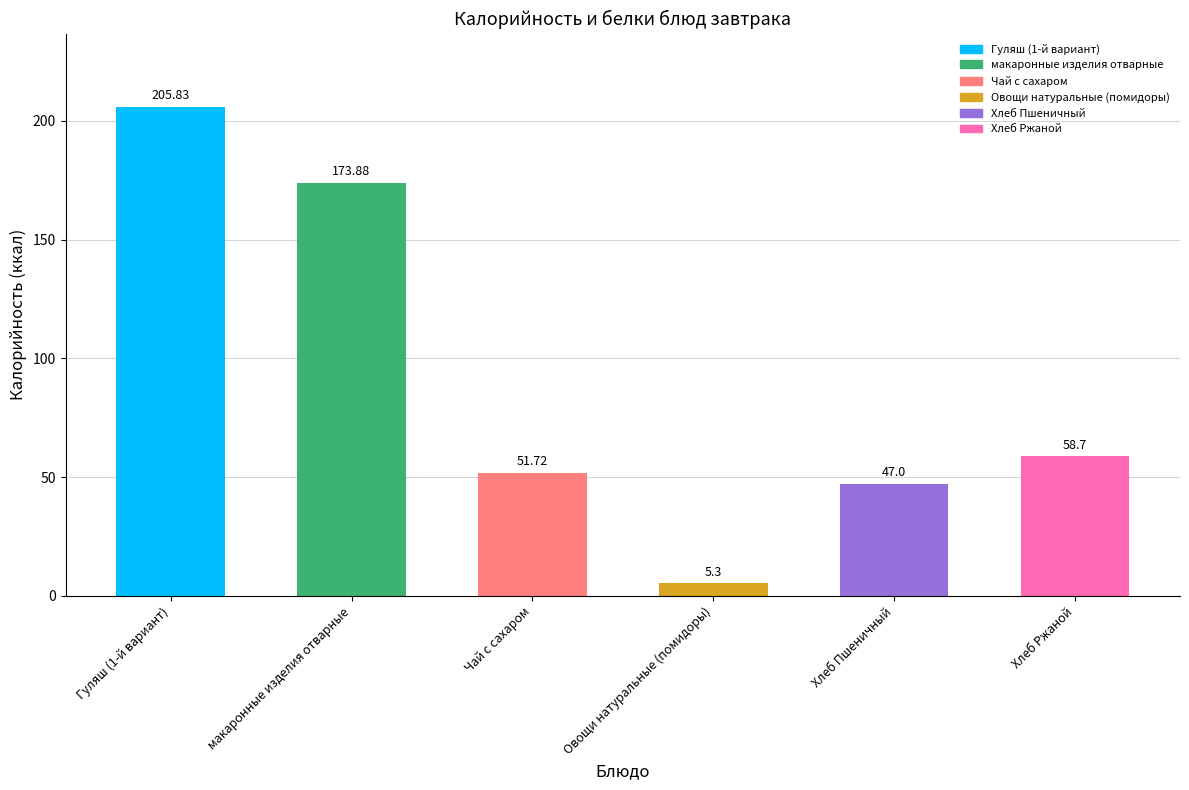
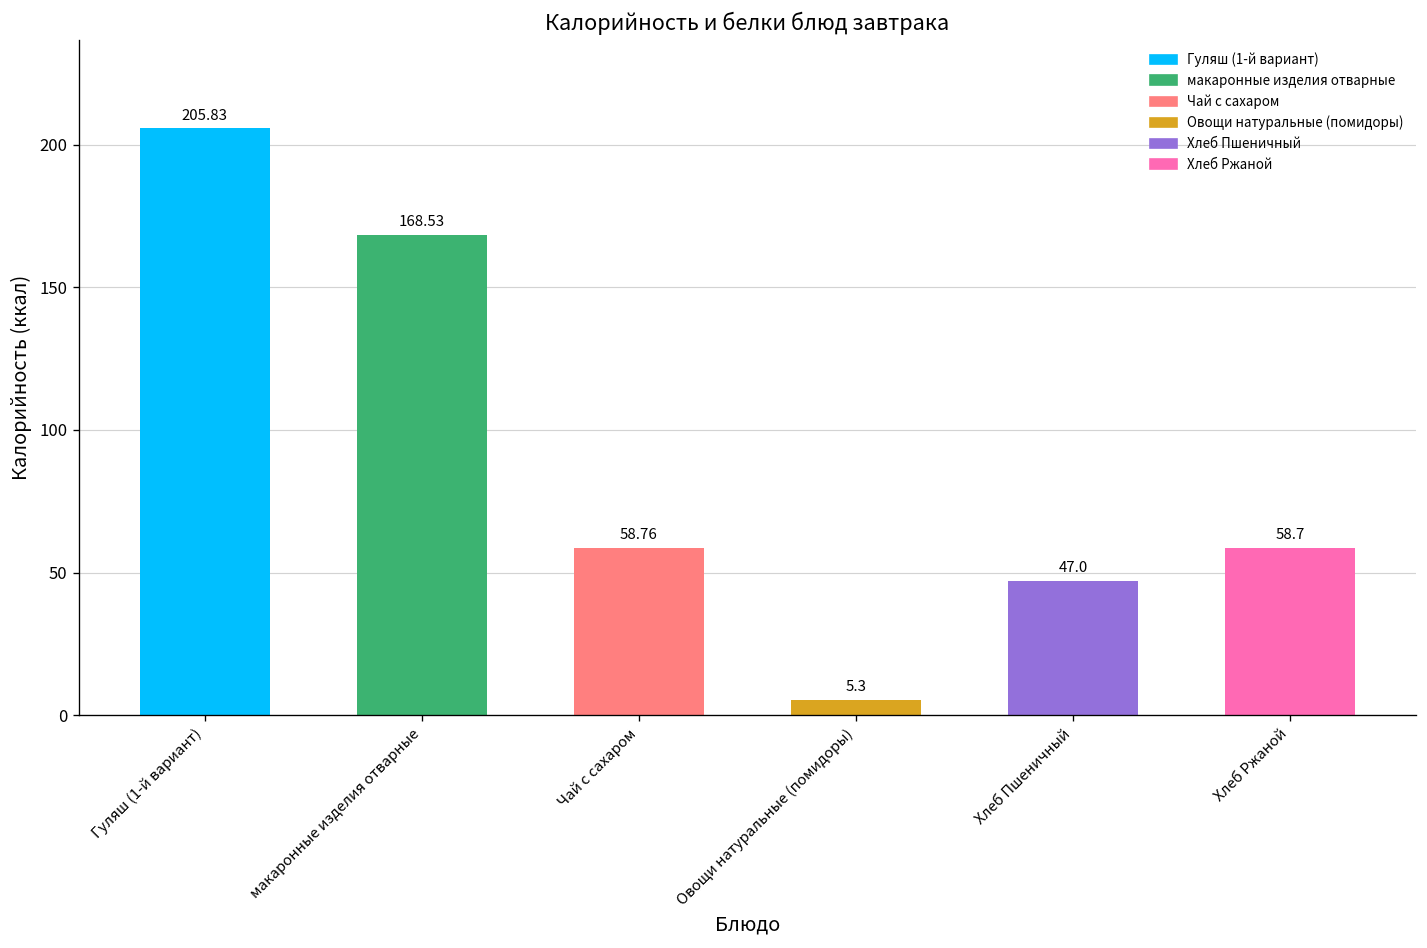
макаронные изделия отварные: 173.88 -> 168.53
Чай с сахаром: 51.72 -> 58.76
